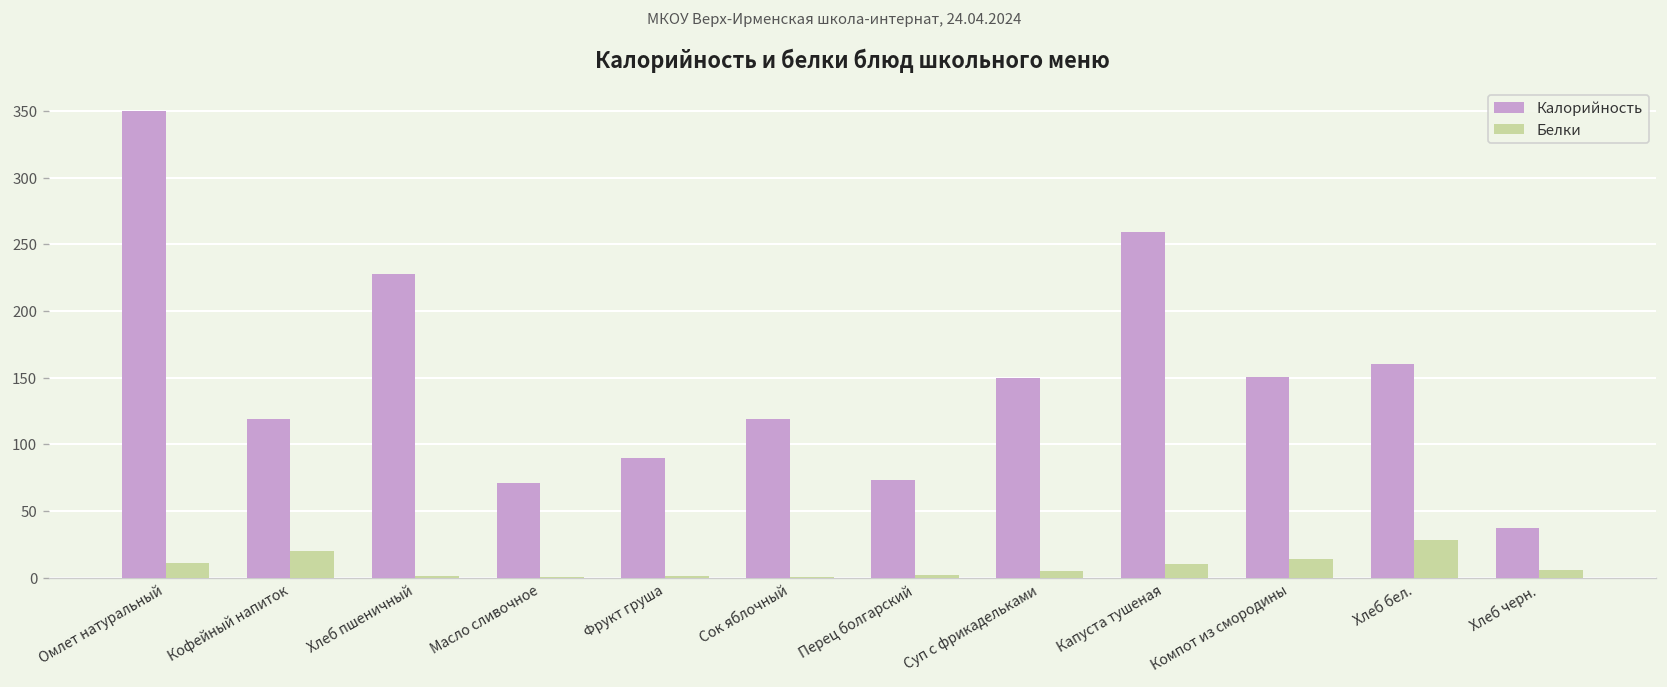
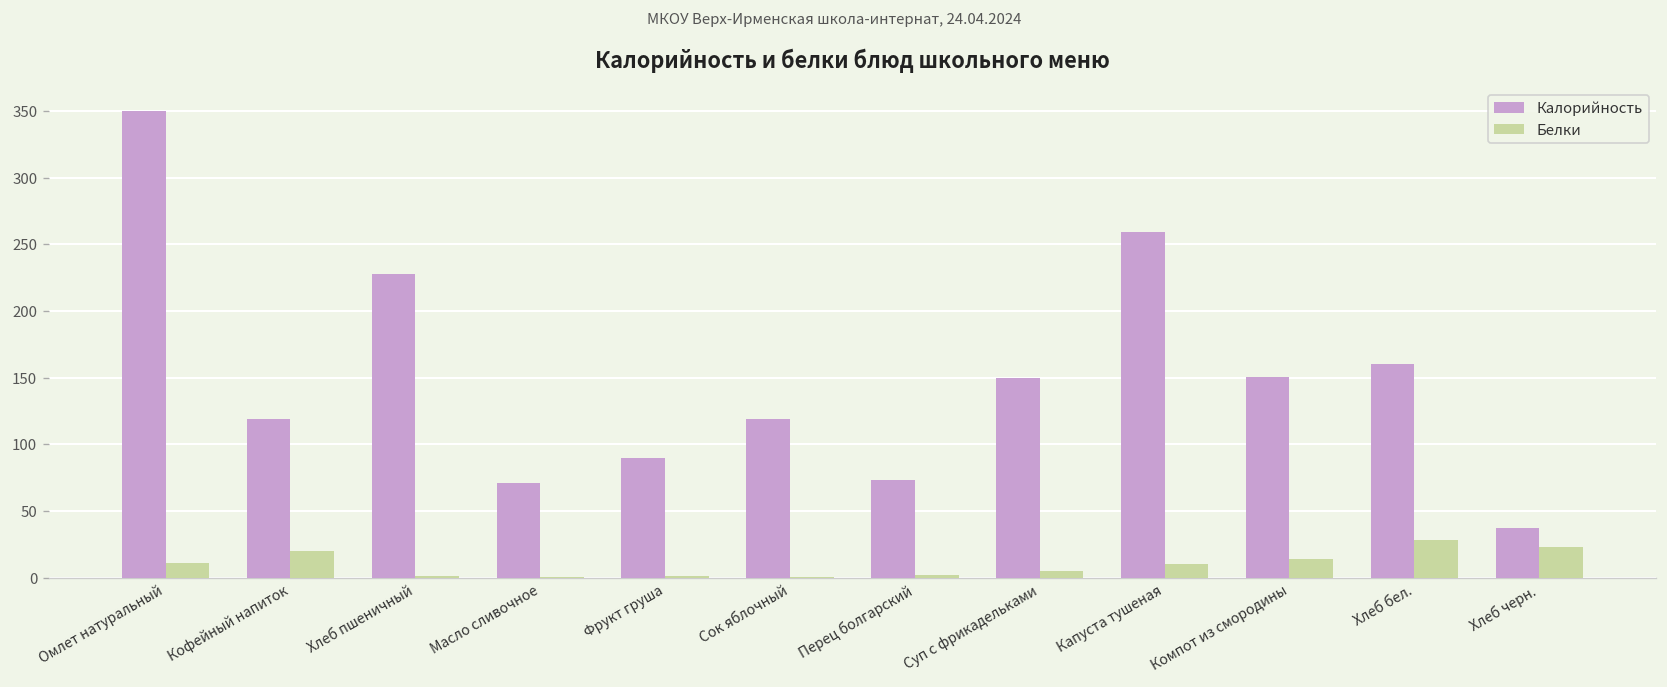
Белки, Хлеб черн.: 6 -> 23
